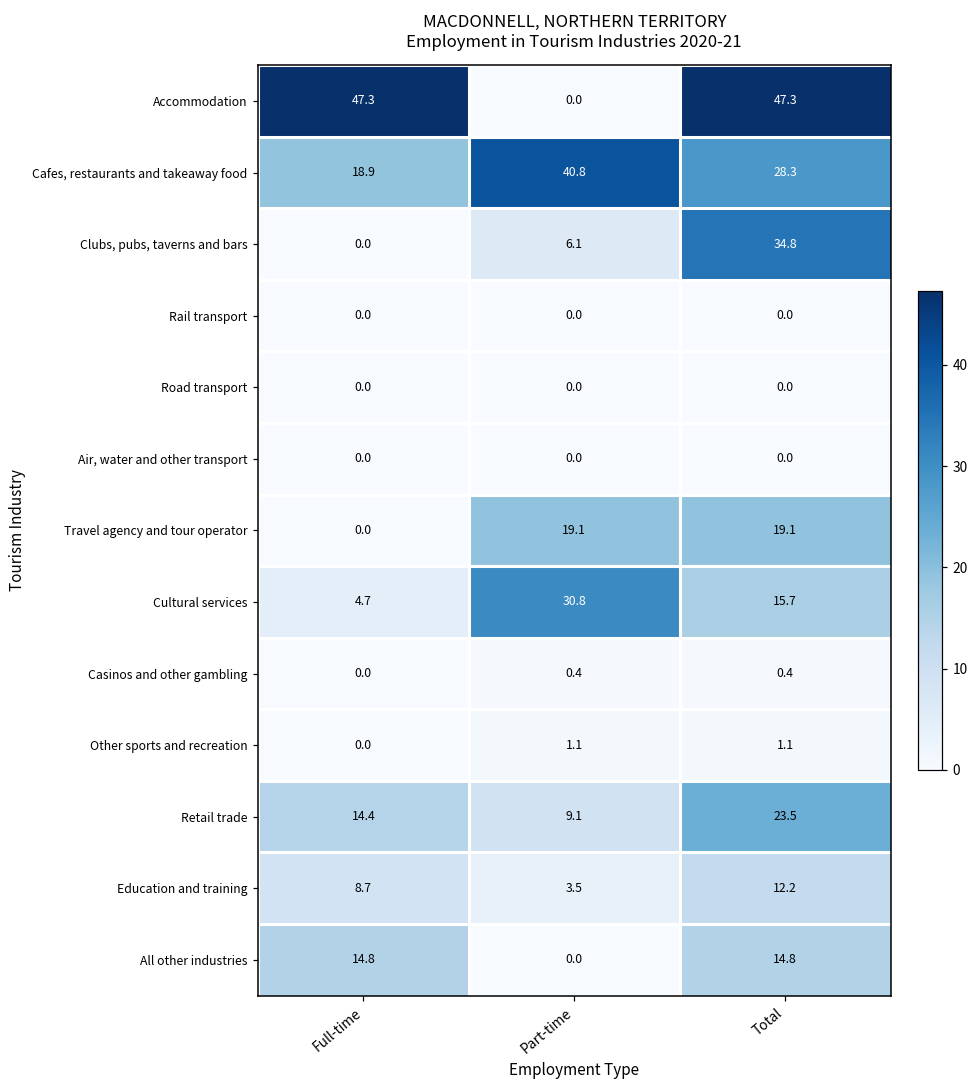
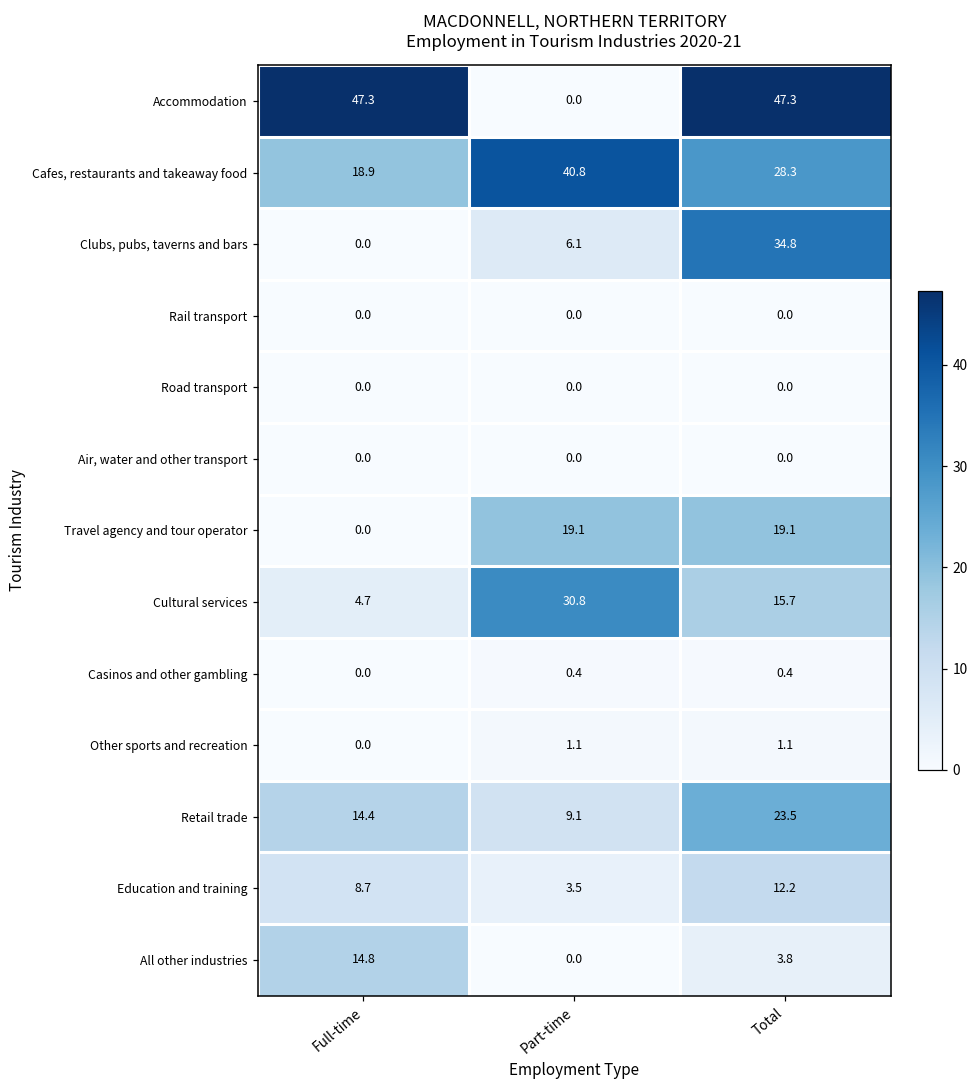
All other industries, Total: 14.8 -> 3.8
